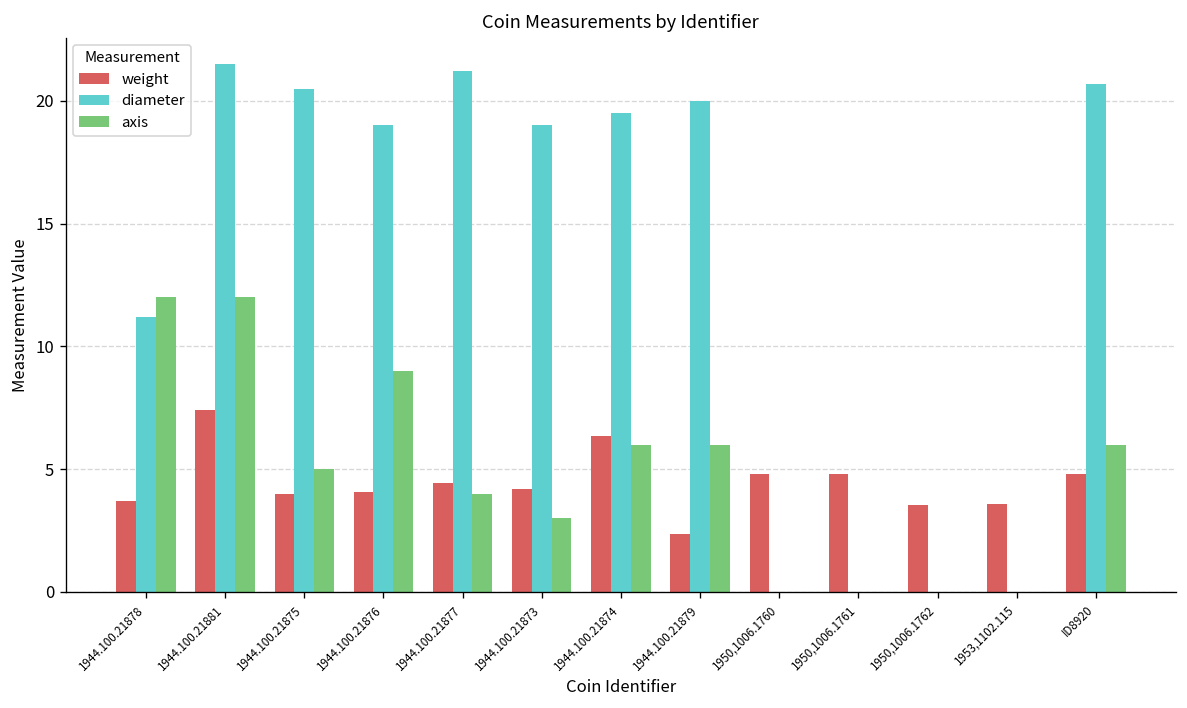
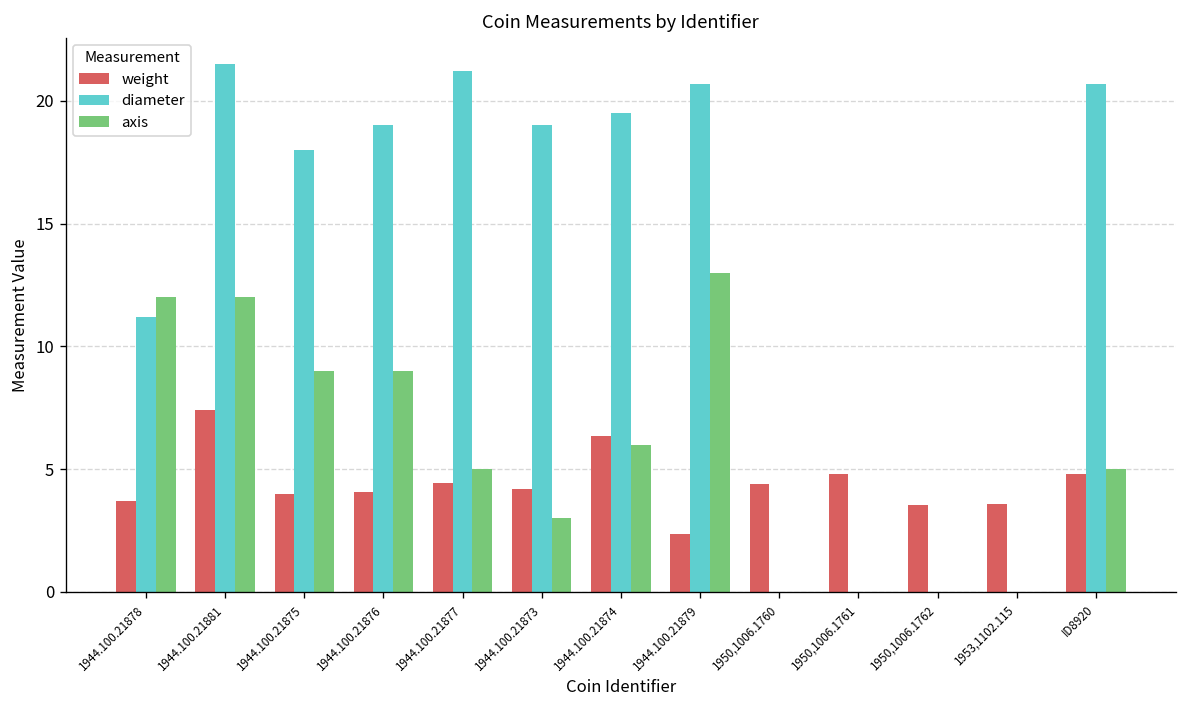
diameter, 1944.100.21875: 20.5 -> 18.0
axis, 1944.100.21875: 5 -> 9
axis, 1944.100.21877: 4 -> 5
diameter, 1944.100.21879: 20.0 -> 20.7
axis, 1944.100.21879: 6 -> 13
weight, 1950,1006.1760: 4.8 -> 4.4
axis, ID8920: 6 -> 5
